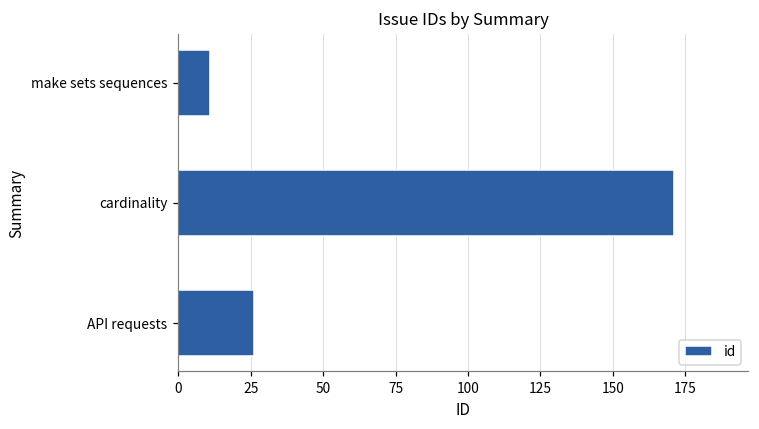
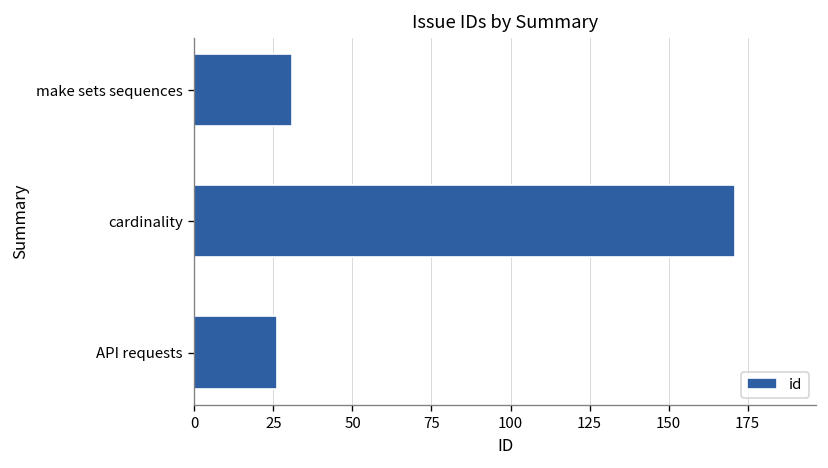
make sets sequences: 11 -> 31
